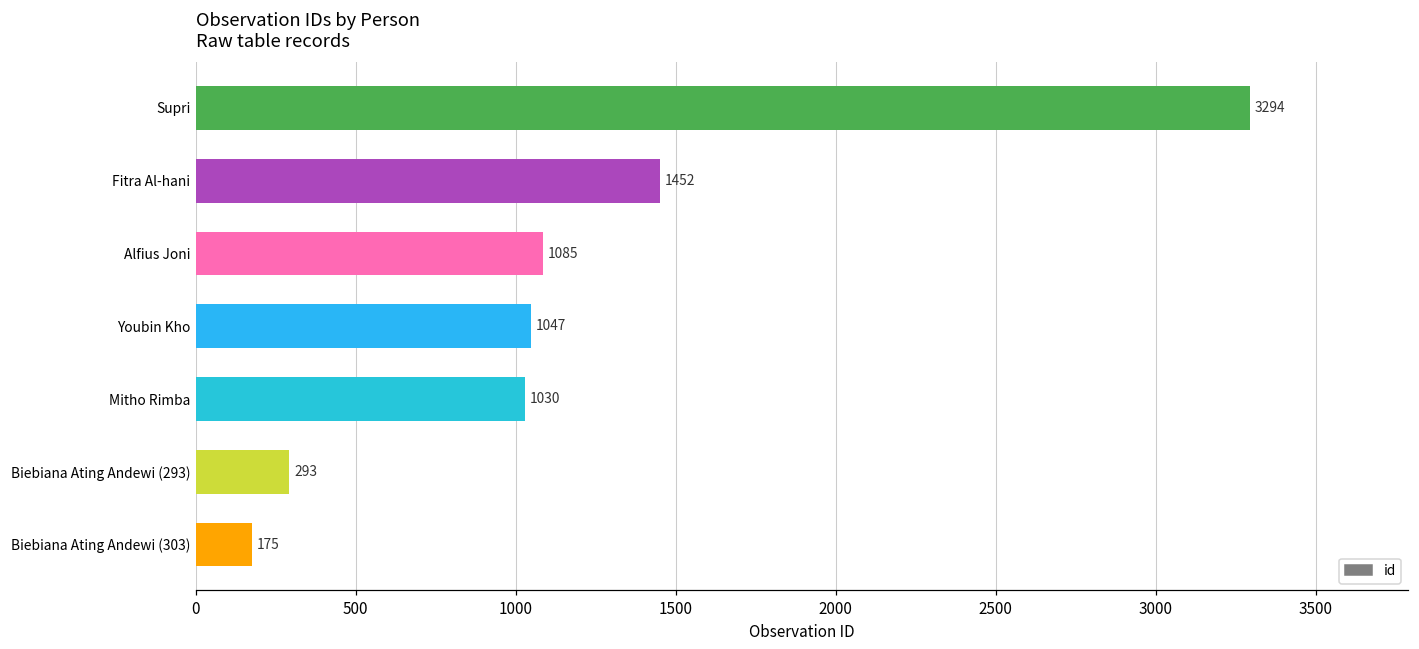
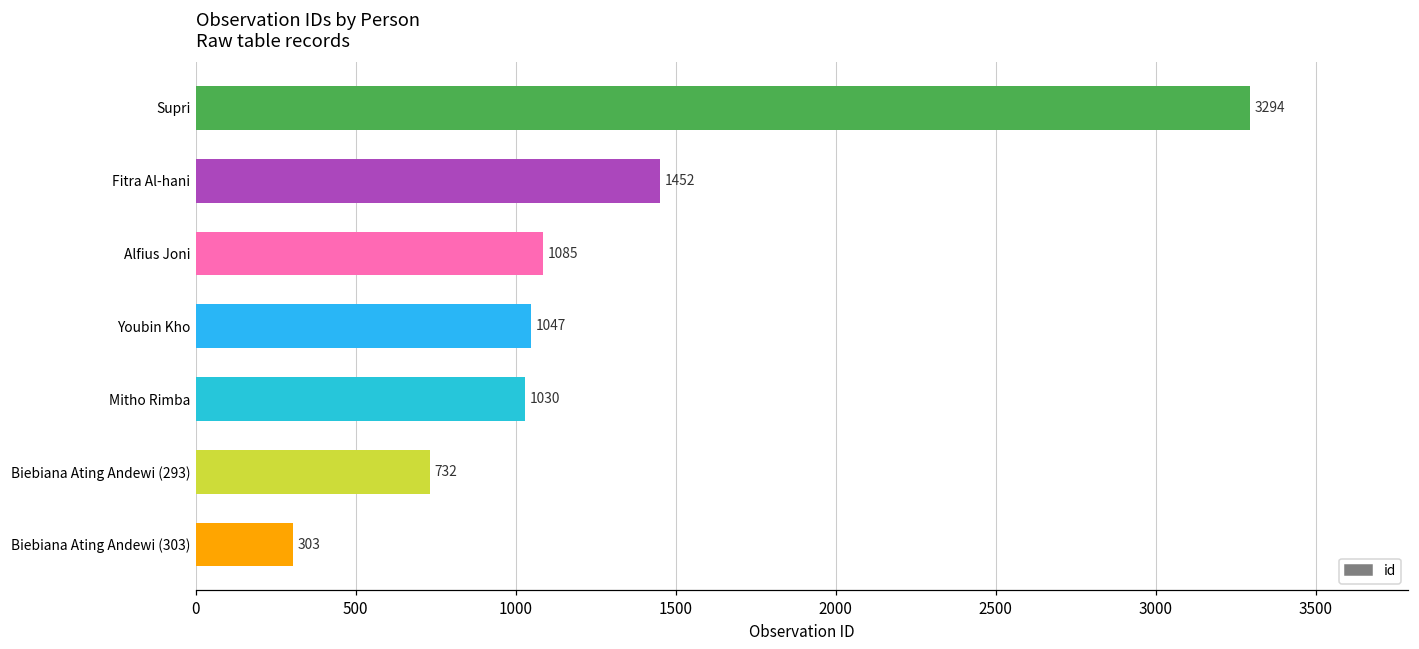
Biebiana Ating Andewi (293): 293 -> 732
Biebiana Ating Andewi (303): 175 -> 303
